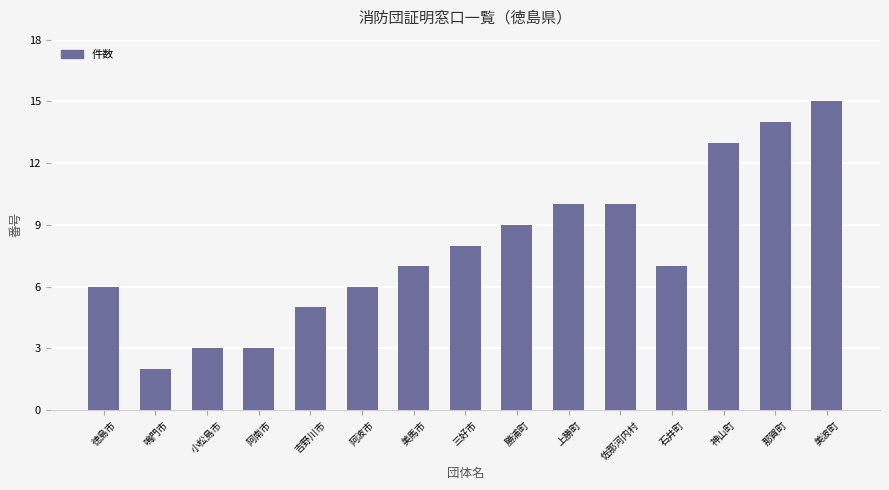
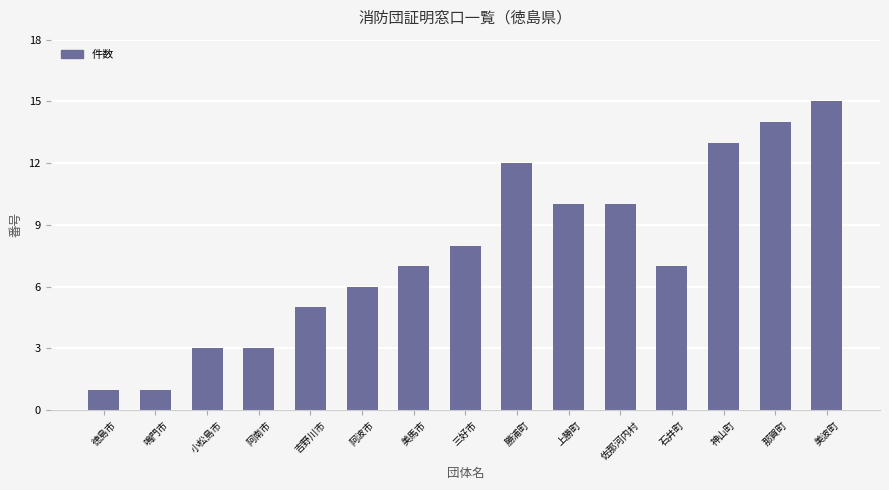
徳島市: 6 -> 1
鳴門市: 2 -> 1
勝浦町: 9 -> 12
